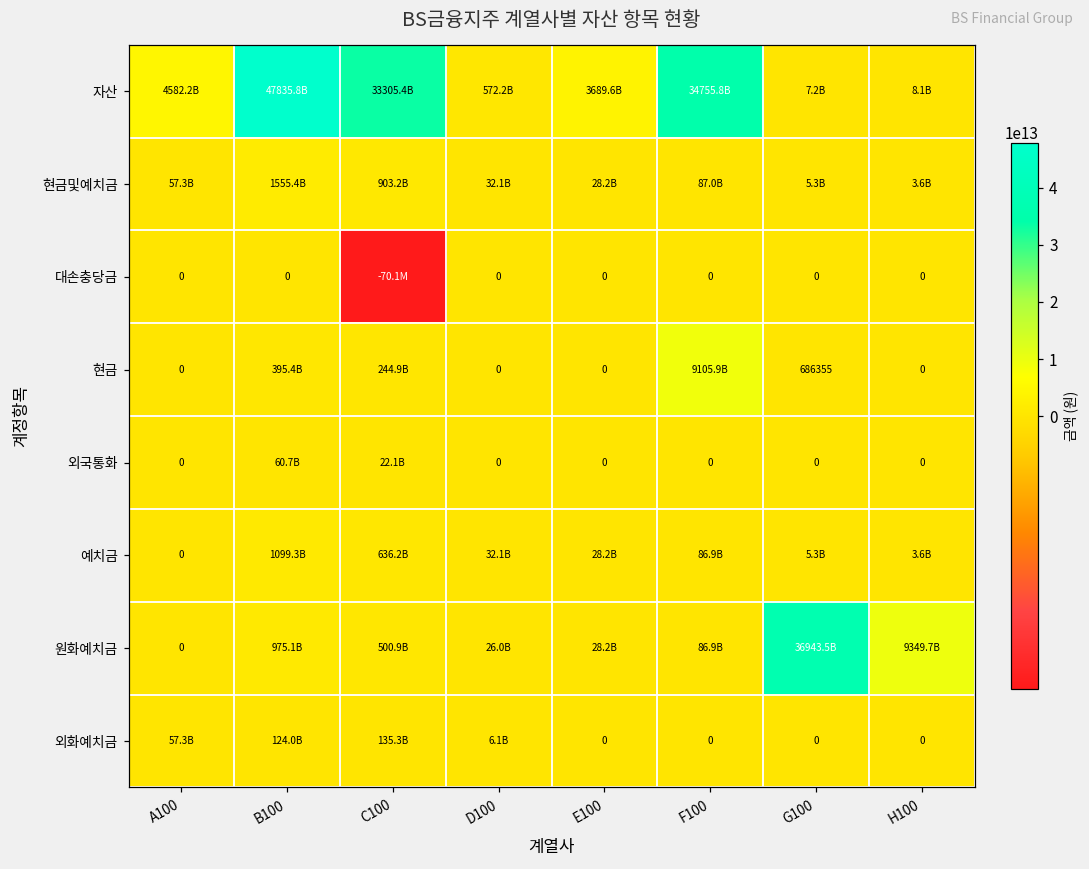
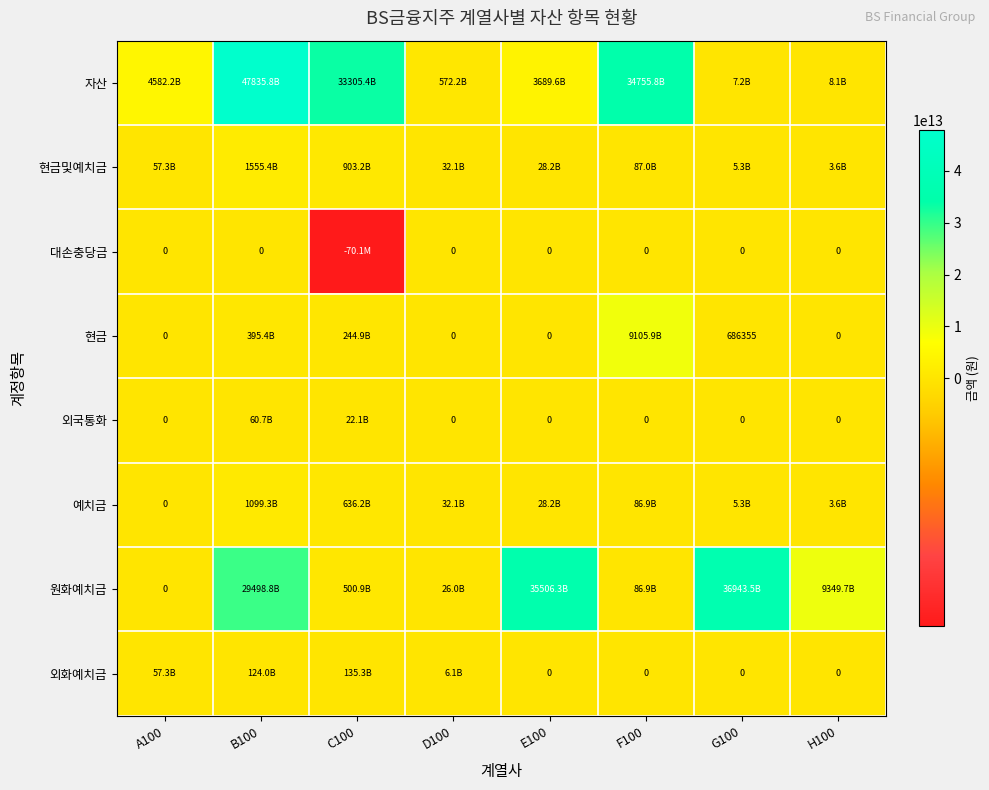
원화예치금, B100: 975.1B -> 29498.8B
원화예치금, E100: 28.2B -> 35506.3B
